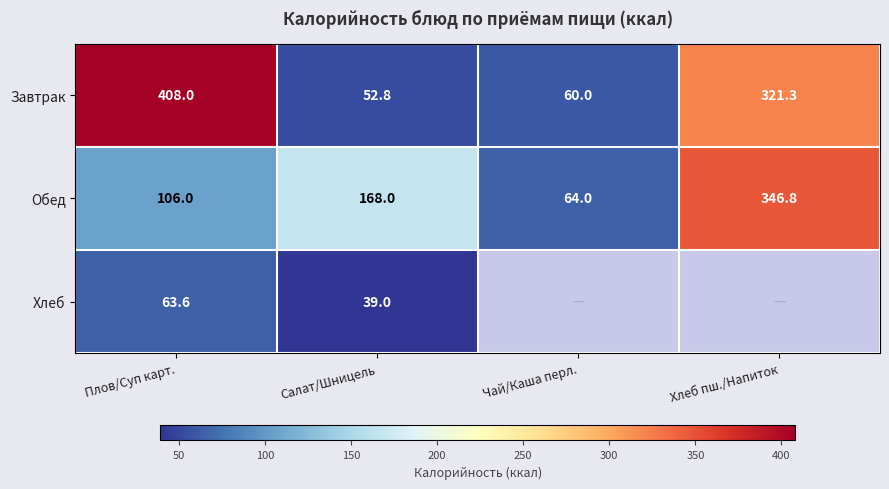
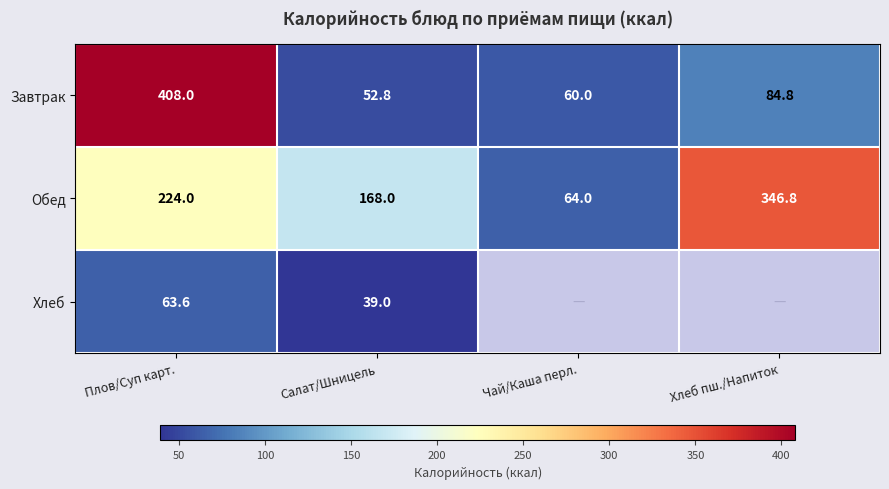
Завтрак, Хлеб пш./Напиток: 321.3 -> 84.8
Обед, Плов/Суп карт.: 106.0 -> 224.0
